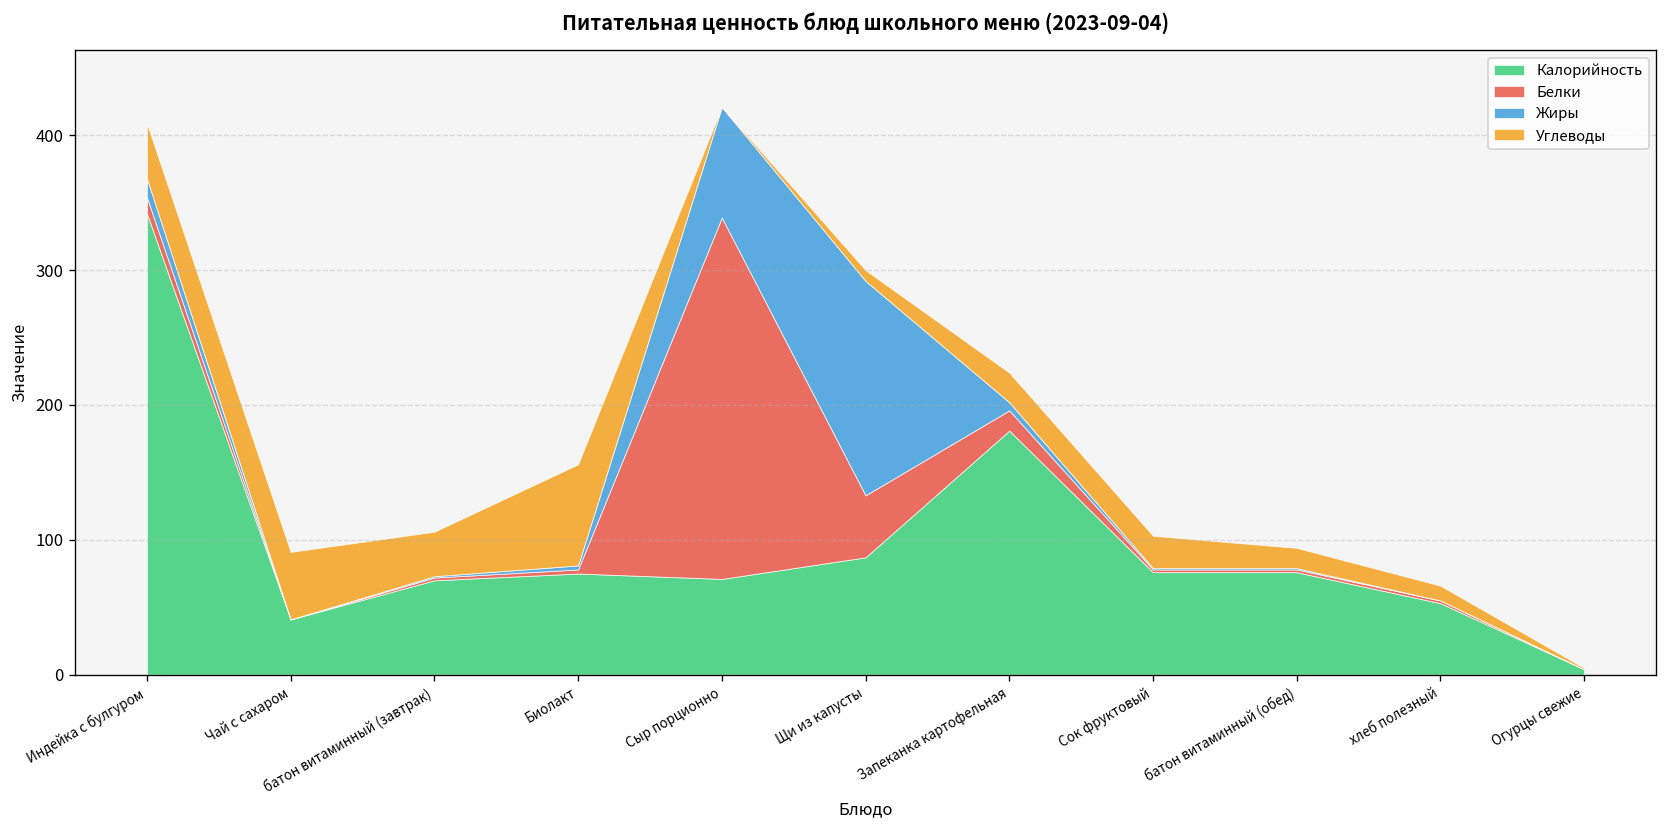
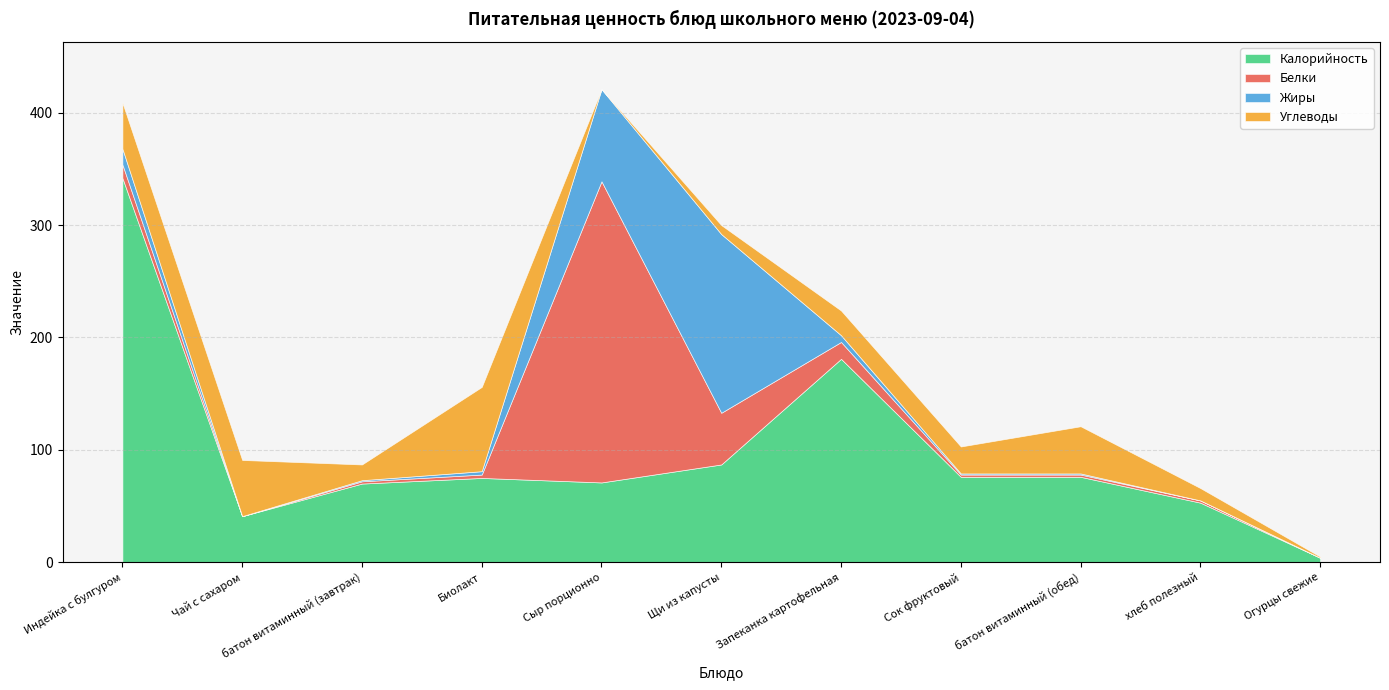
Углеводы, батон витаминный (завтрак): 33 -> 14
Углеводы, батон витаминный (обед): 15 -> 42
